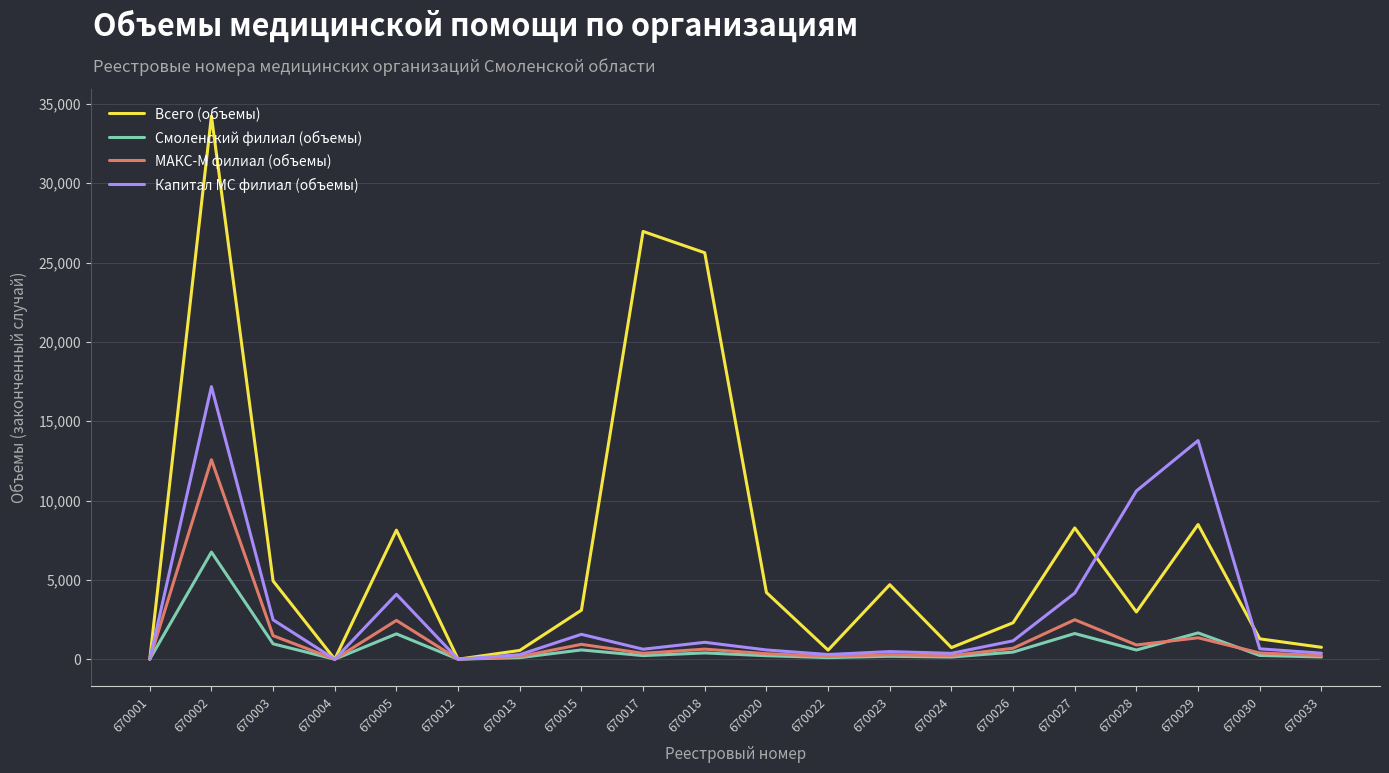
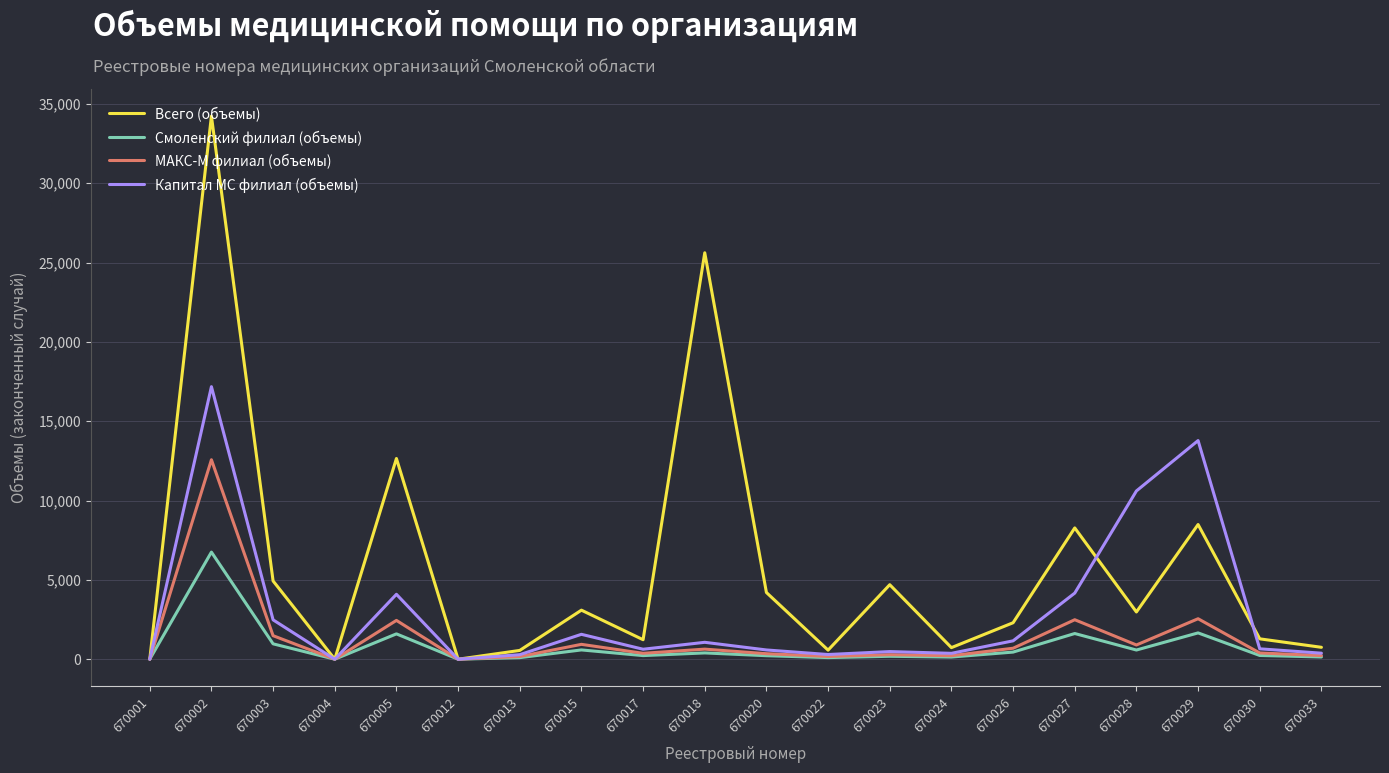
Всего (объемы), 670005: 8,100 -> 12,600
Всего (объемы), 670017: 27,000 -> 1,200
МАКС-М филиал (объемы), 670029: 1,400 -> 2,600
